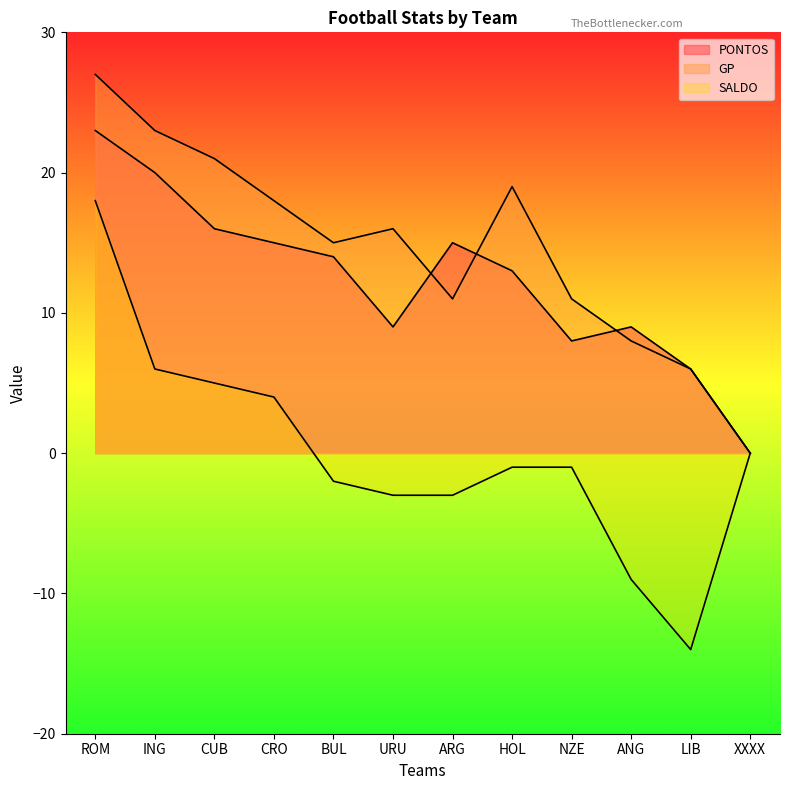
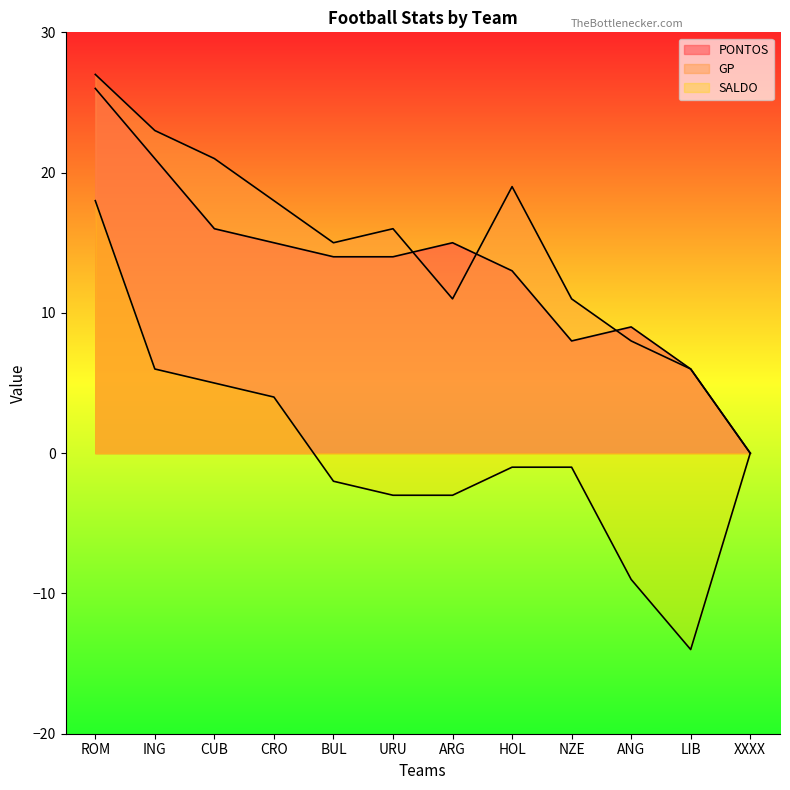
PONTOS, ROM: 23 -> 26
PONTOS, ING: 20 -> 21
PONTOS, URU: 9 -> 14
